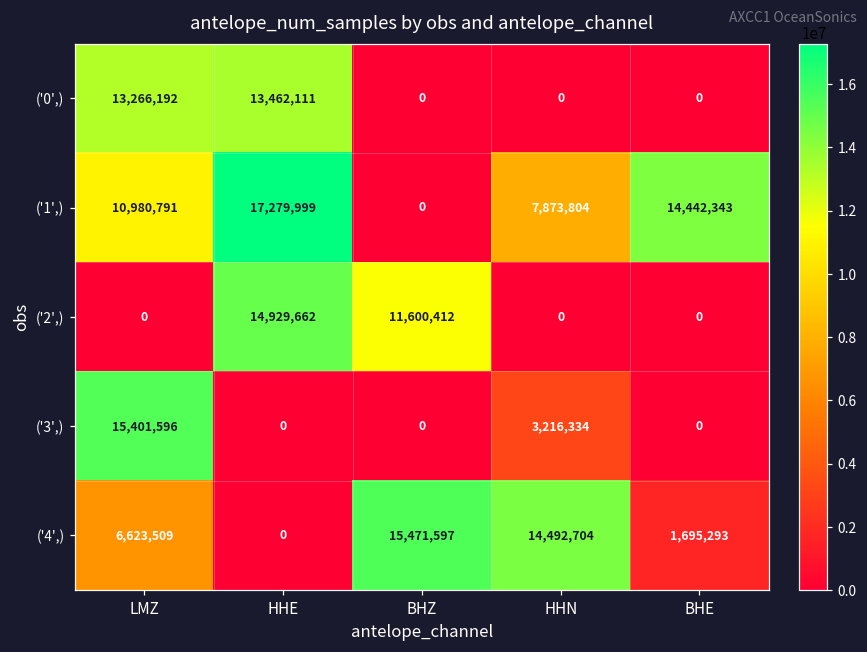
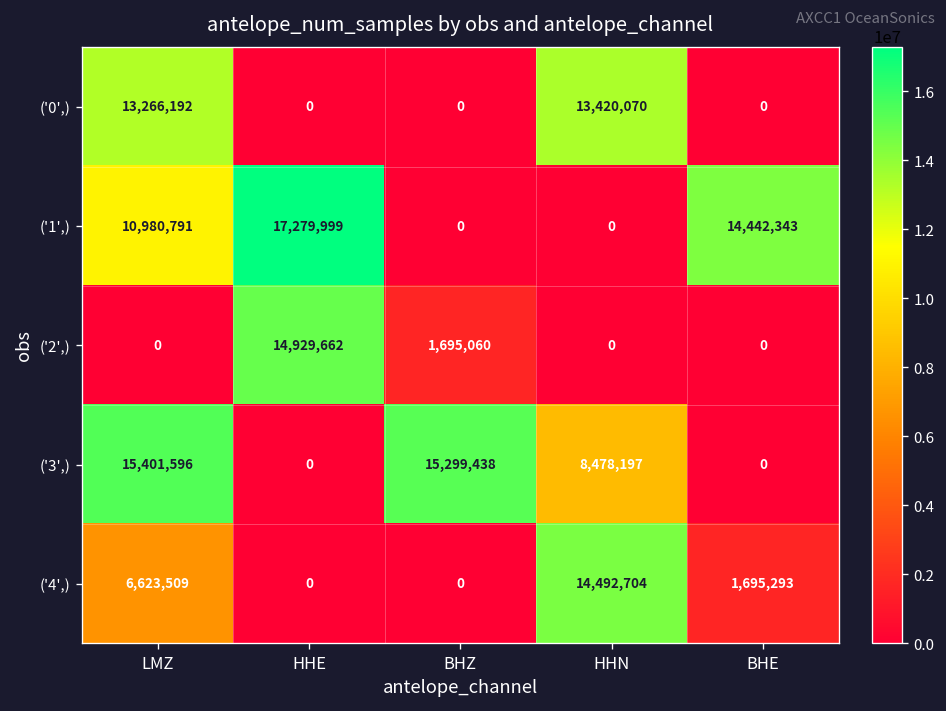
('0',), HHE: 13,462,111 -> 0
('0',), HHN: 0 -> 13,420,070
('1',), HHN: 7,873,804 -> 0
('2',), BHZ: 11,600,412 -> 1,695,060
('3',), BHZ: 0 -> 15,299,438
('3',), HHN: 3,216,334 -> 8,478,197
('4',), BHZ: 15,471,597 -> 0
